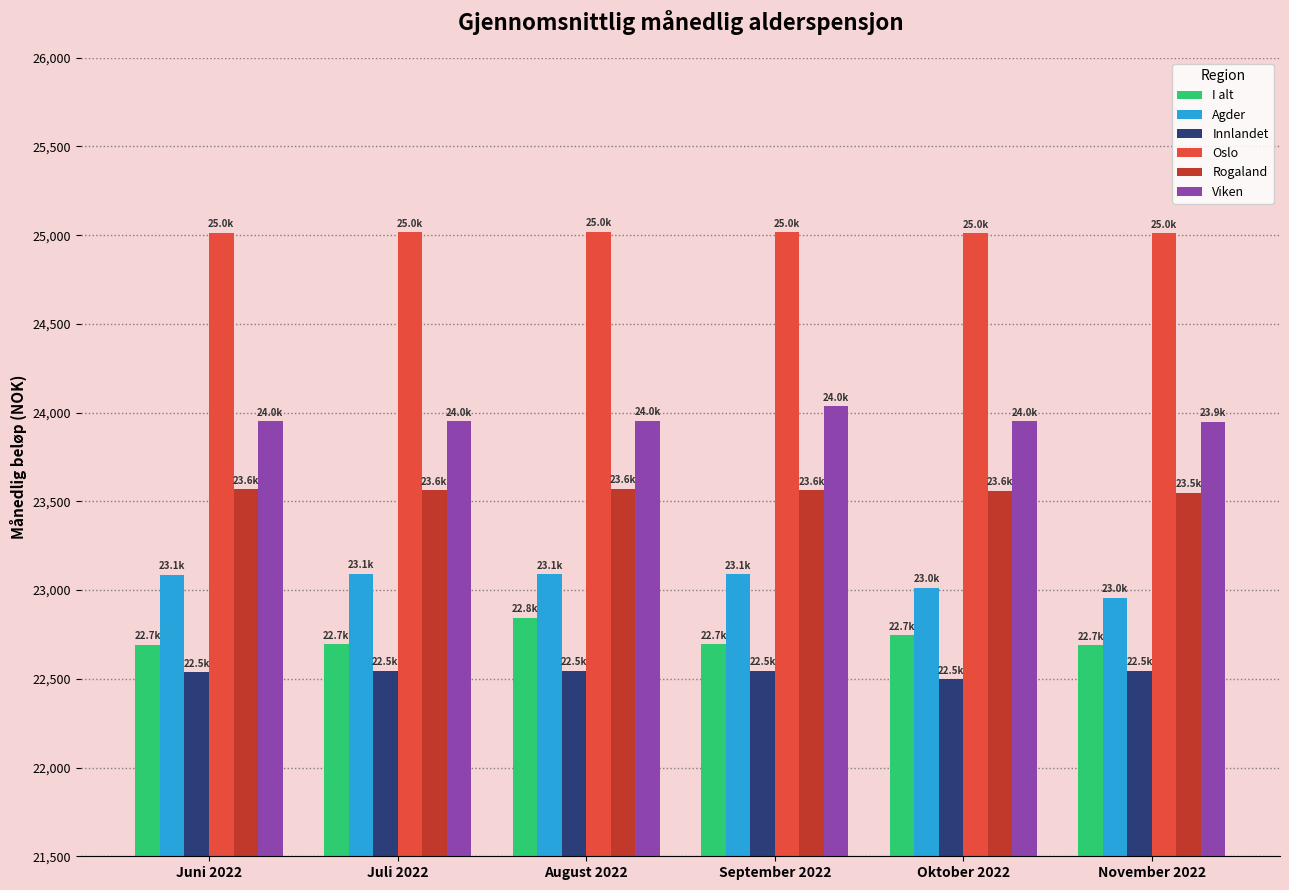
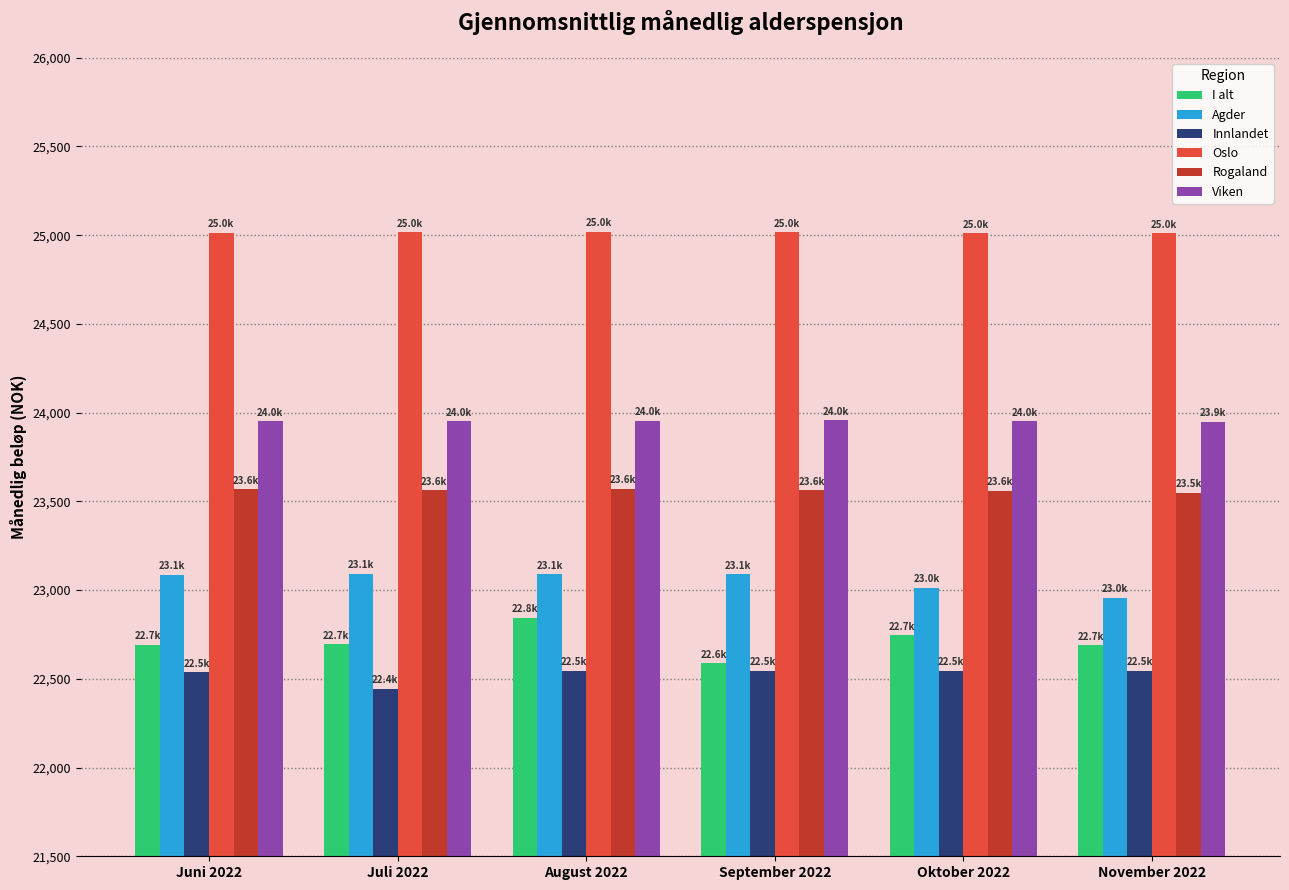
Innlandet, Juli 2022: 22.5k -> 22.4k
I alt, September 2022: 22.7k -> 22.6k
Viken, September 2022: 24,040 -> 23,960
Innlandet, Oktober 2022: 22,500 -> 22,540
